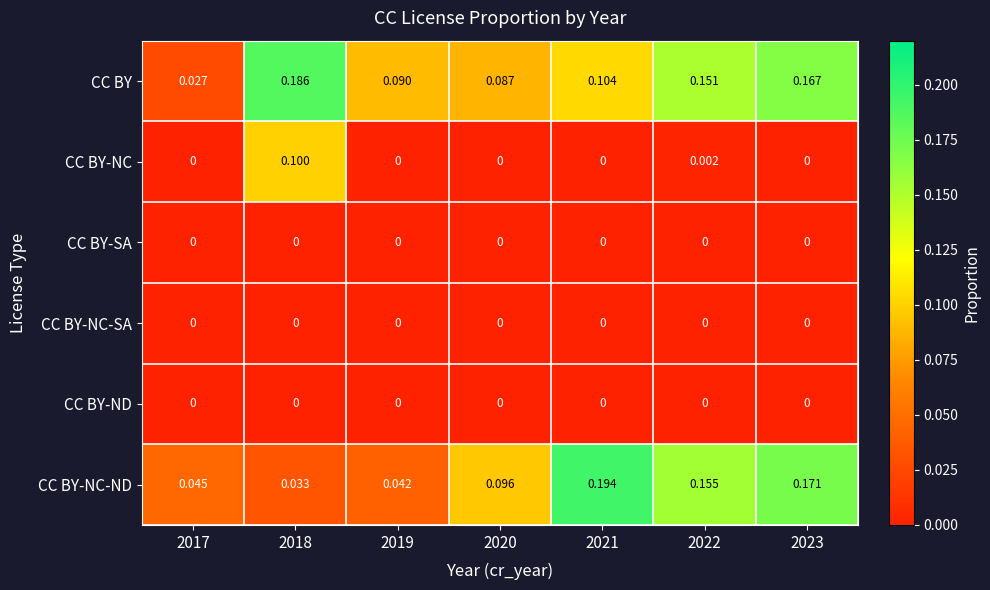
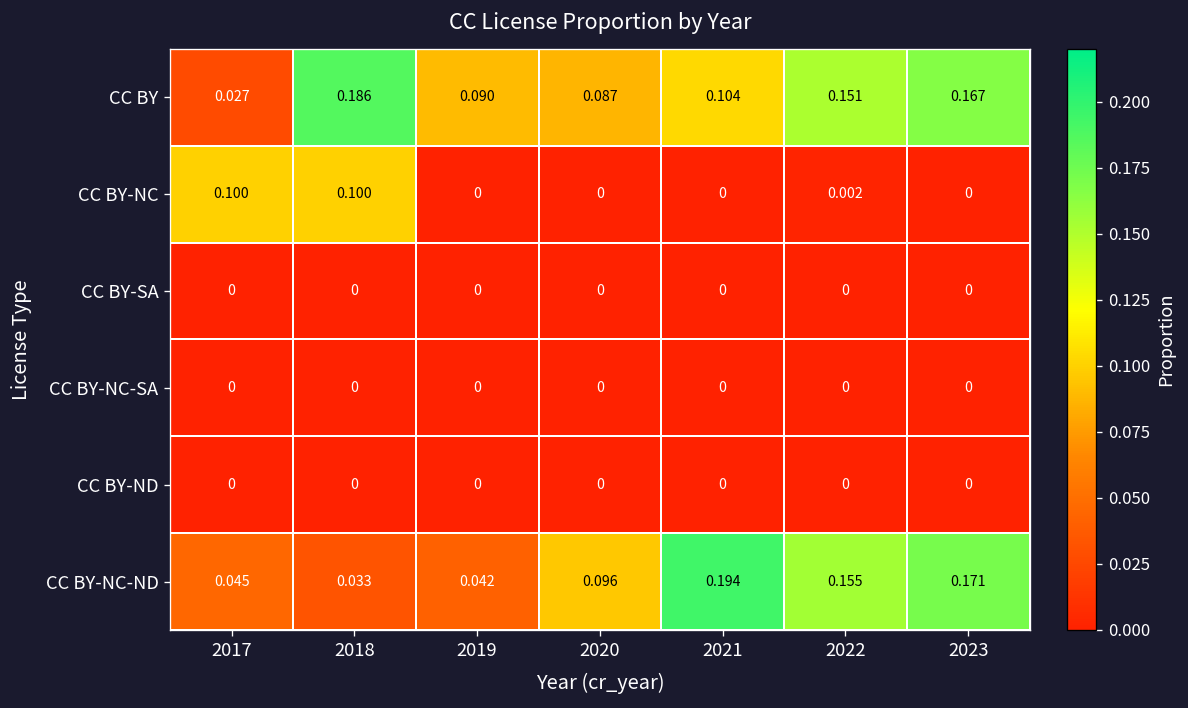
CC BY-NC, 2017: 0 -> 0.100
